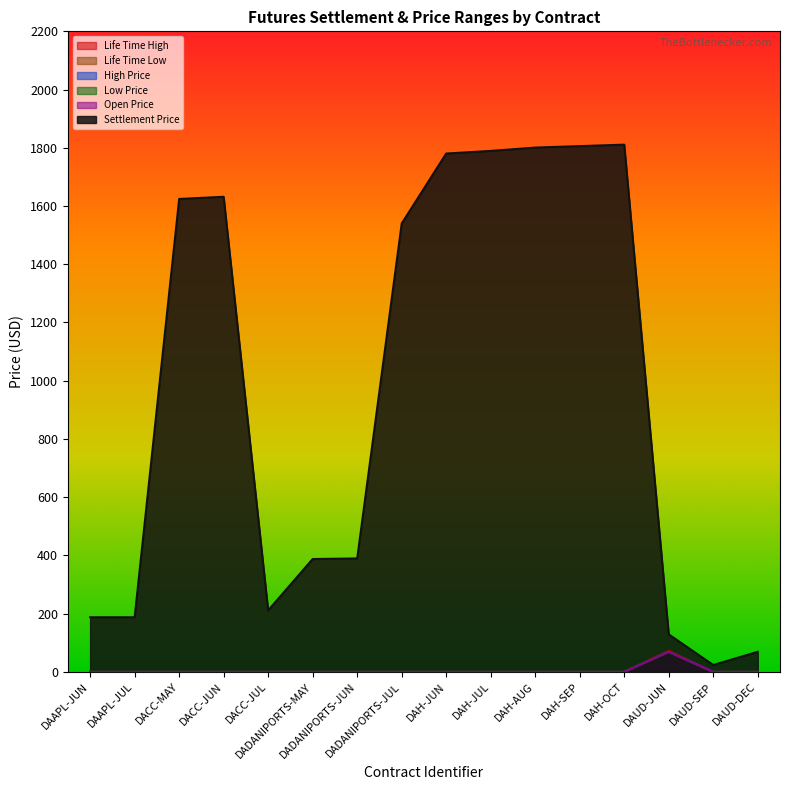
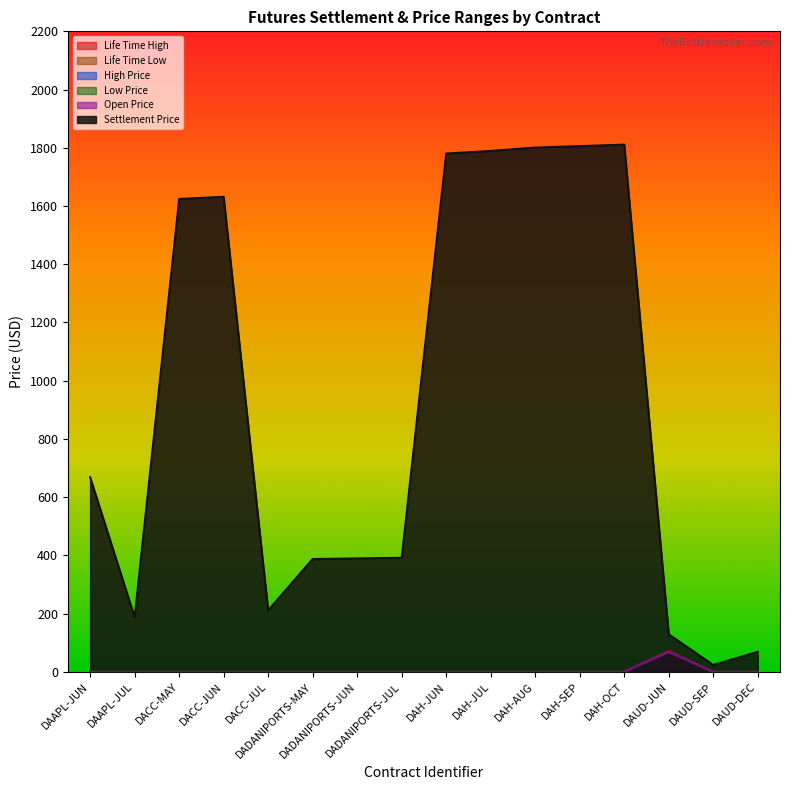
Settlement Price, DAAPL-JUN: 190 -> 670
Settlement Price, DADANIPORTS-JUL: 1540 -> 390
